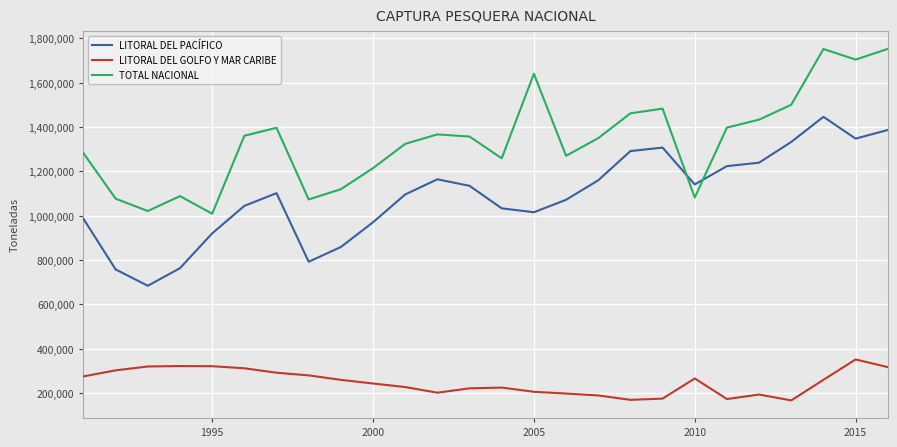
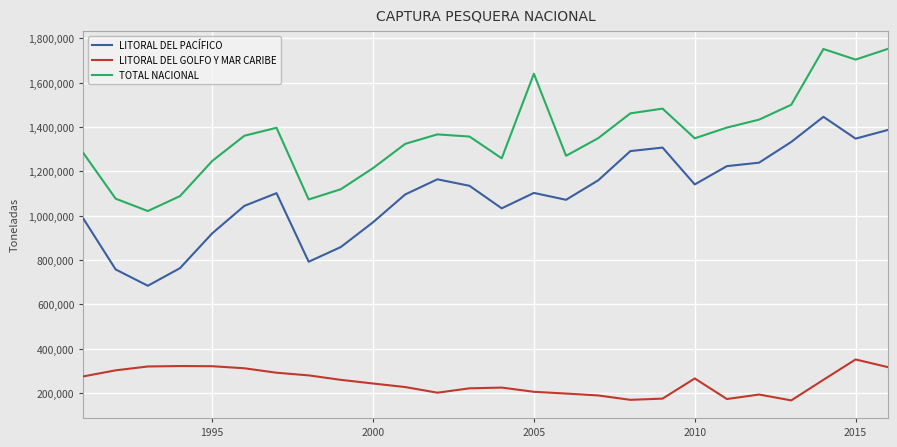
TOTAL NACIONAL, 1995: 1,010,000 -> 1,250,000
LITORAL DEL PACÍFICO, 2005: 1,020,000 -> 1,100,000
TOTAL NACIONAL, 2010: 1,080,000 -> 1,350,000
